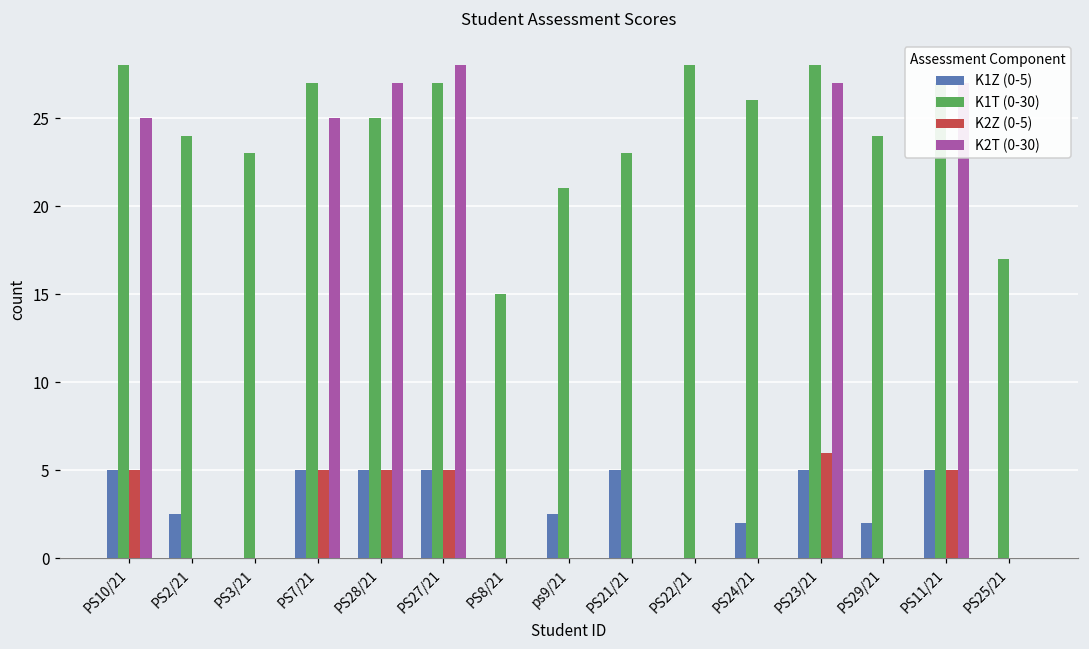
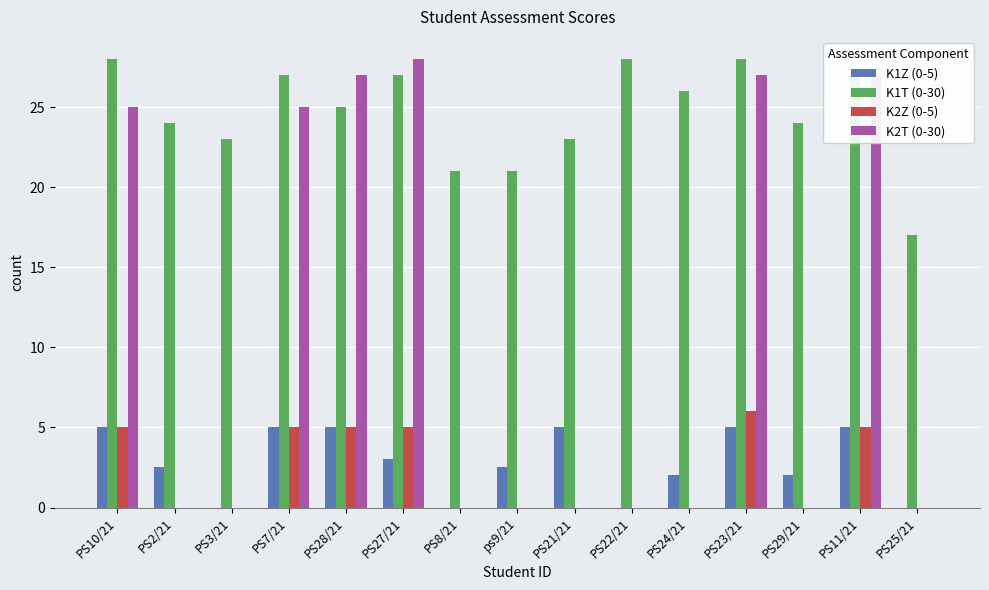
K1Z (0-5), PS27/21: 5 -> 3
K1T (0-30), PS8/21: 15 -> 21
